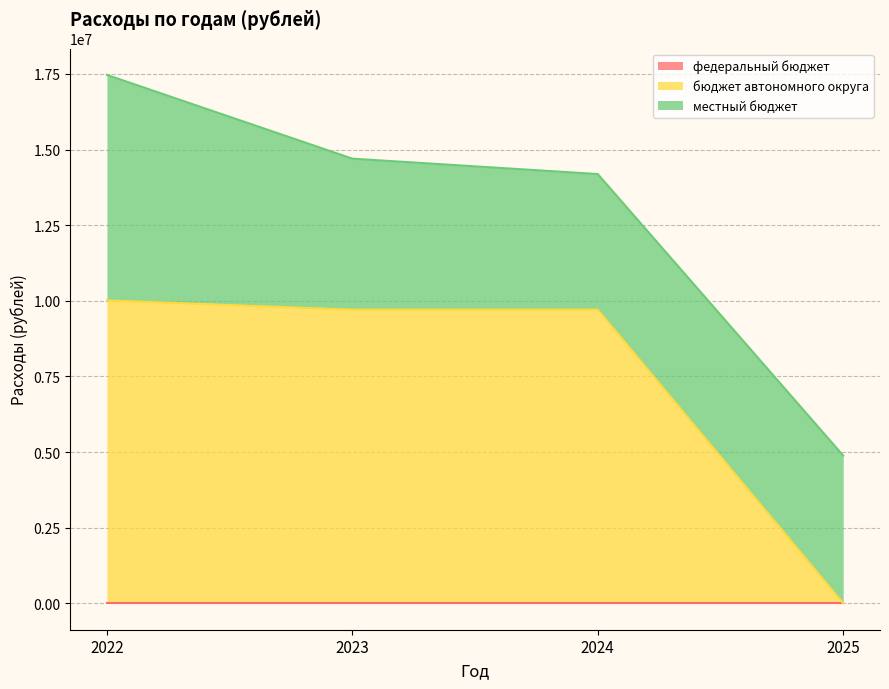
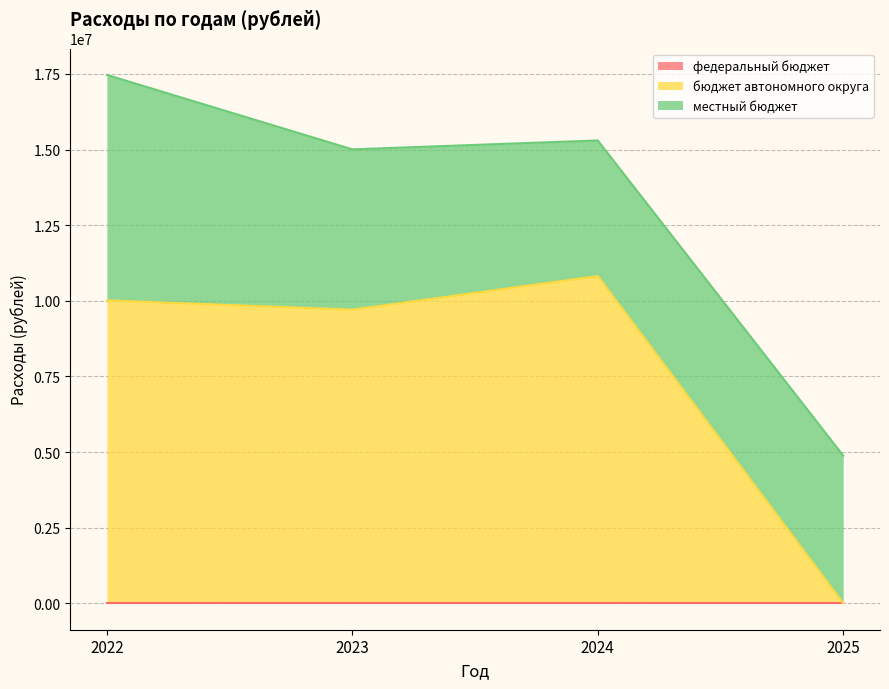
местный бюджет, 2023: 5000000 -> 5300000
бюджет автономного округа, 2024: 9700000 -> 10800000
